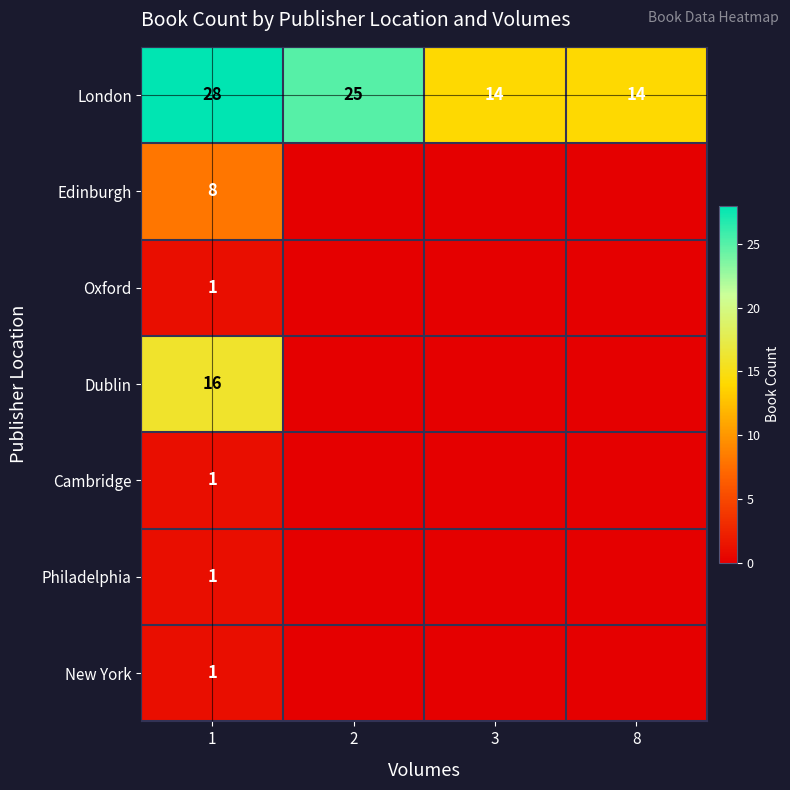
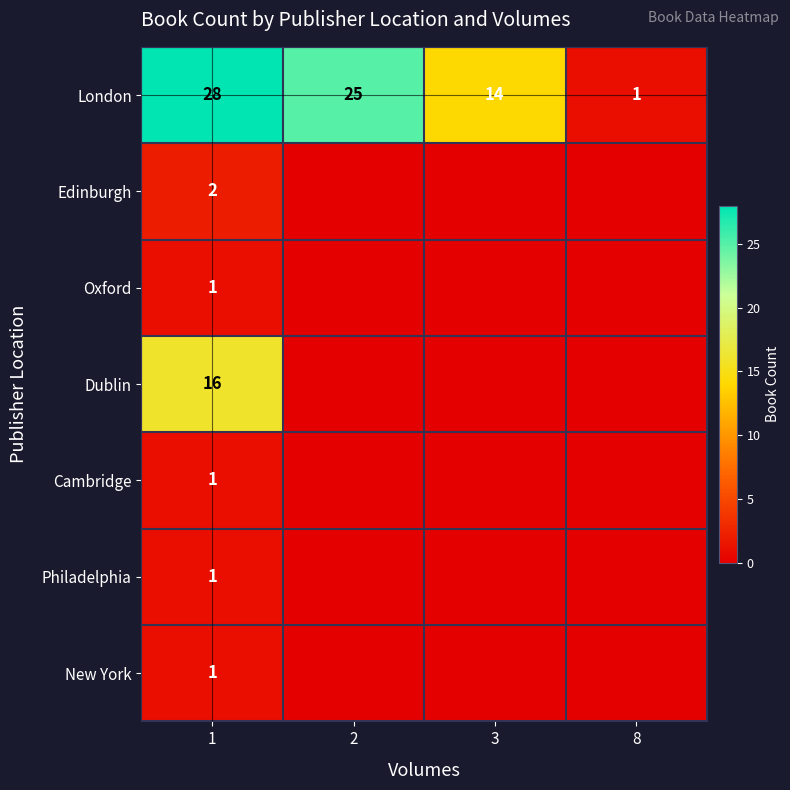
London, 8: 14 -> 1
Edinburgh, 1: 8 -> 2
